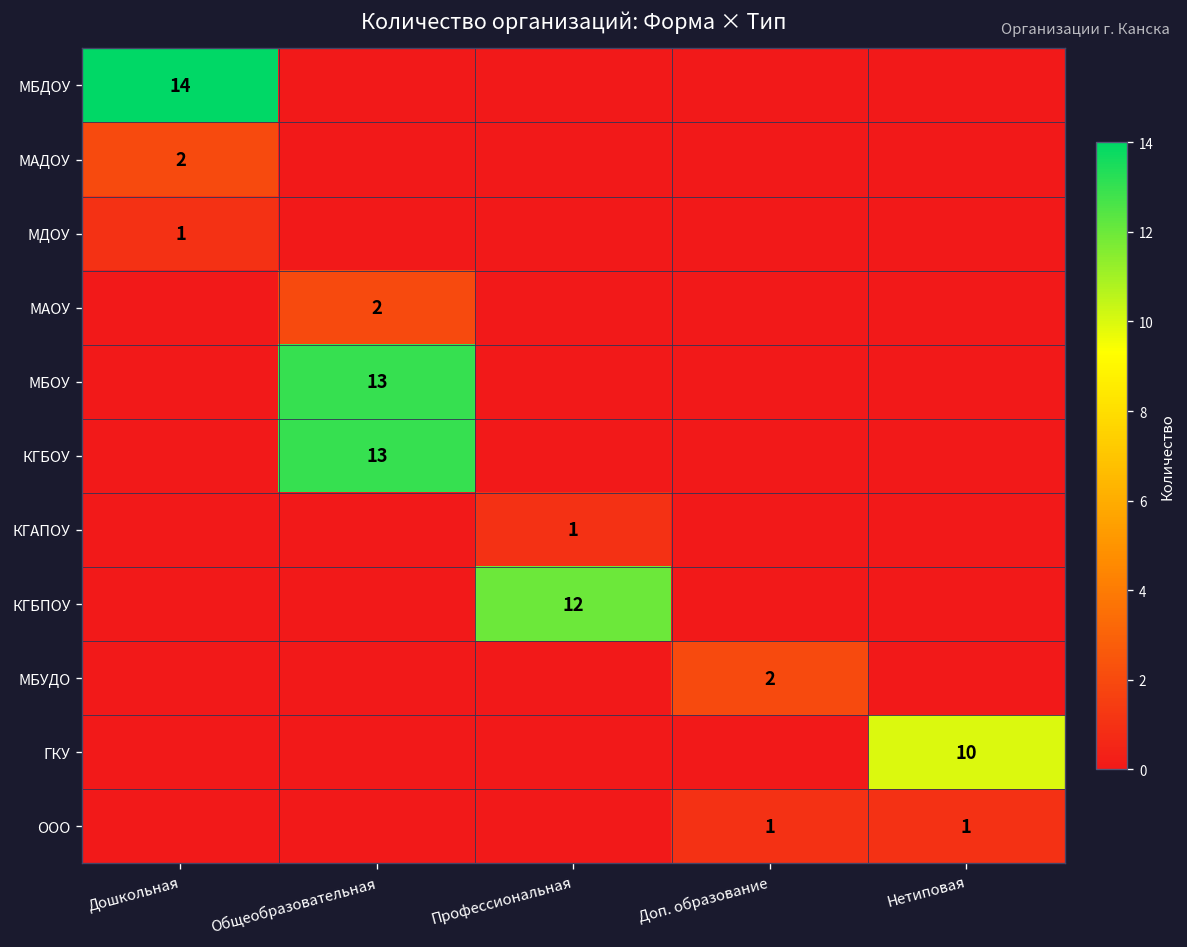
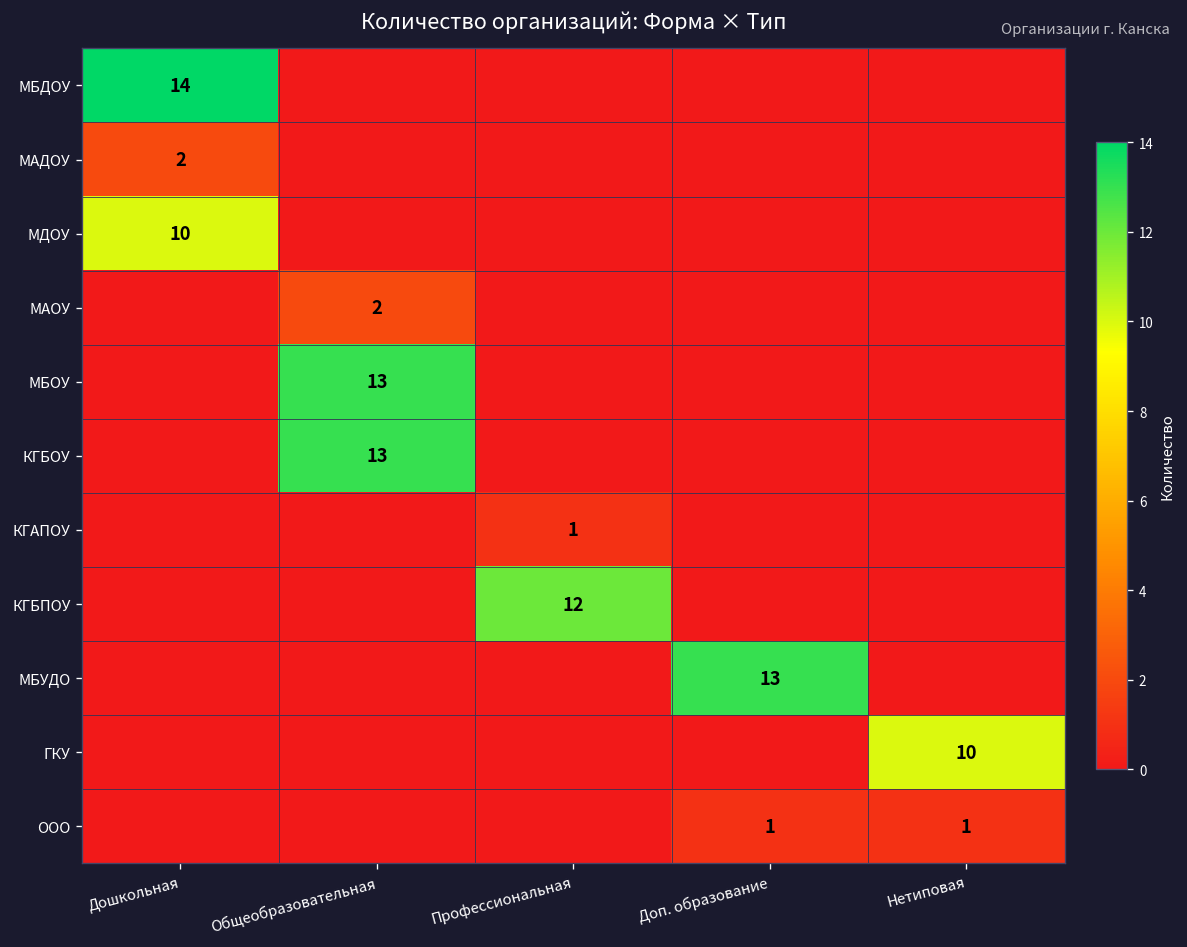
МДОУ, Дошкольная: 1 -> 10
МБУДО, Доп. образование: 2 -> 13
